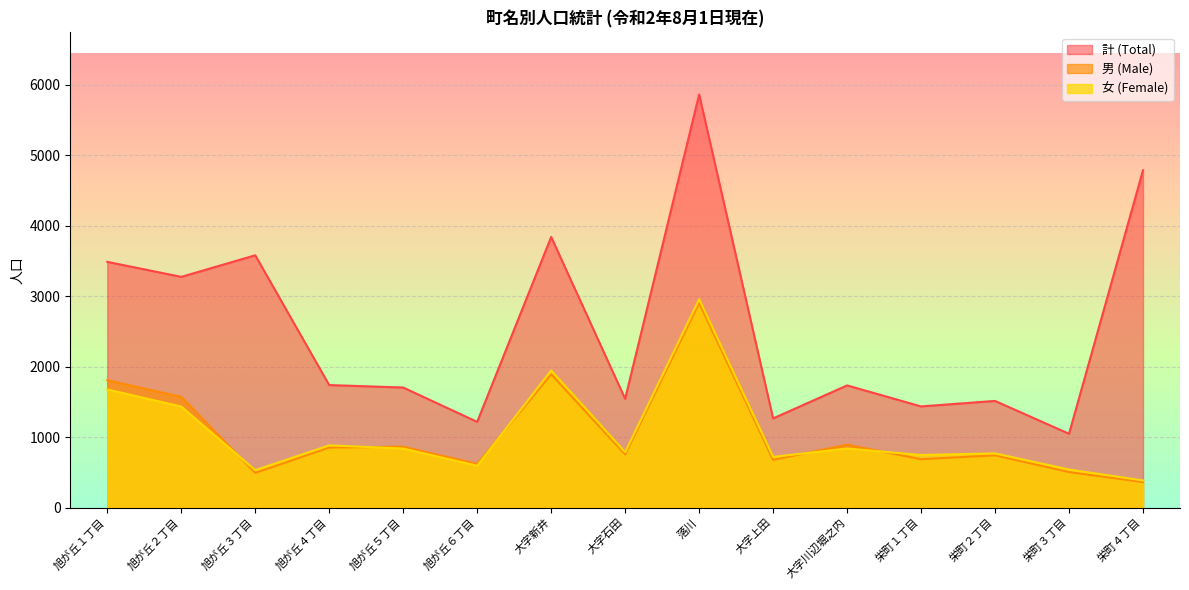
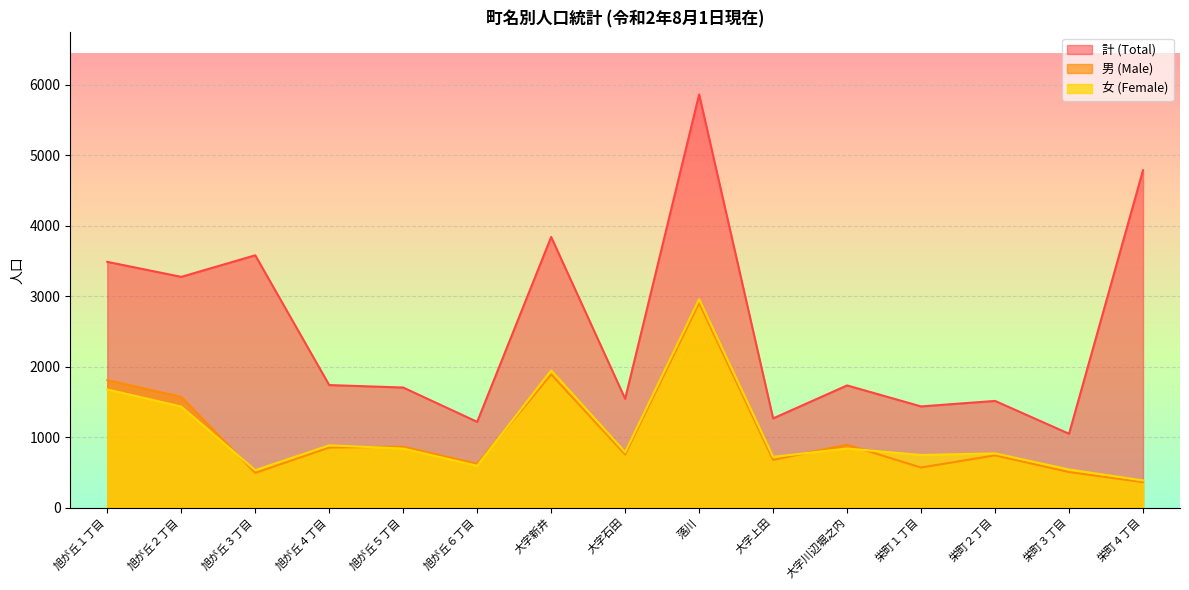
男 (Male), 栄町１丁目: 700 -> 600
